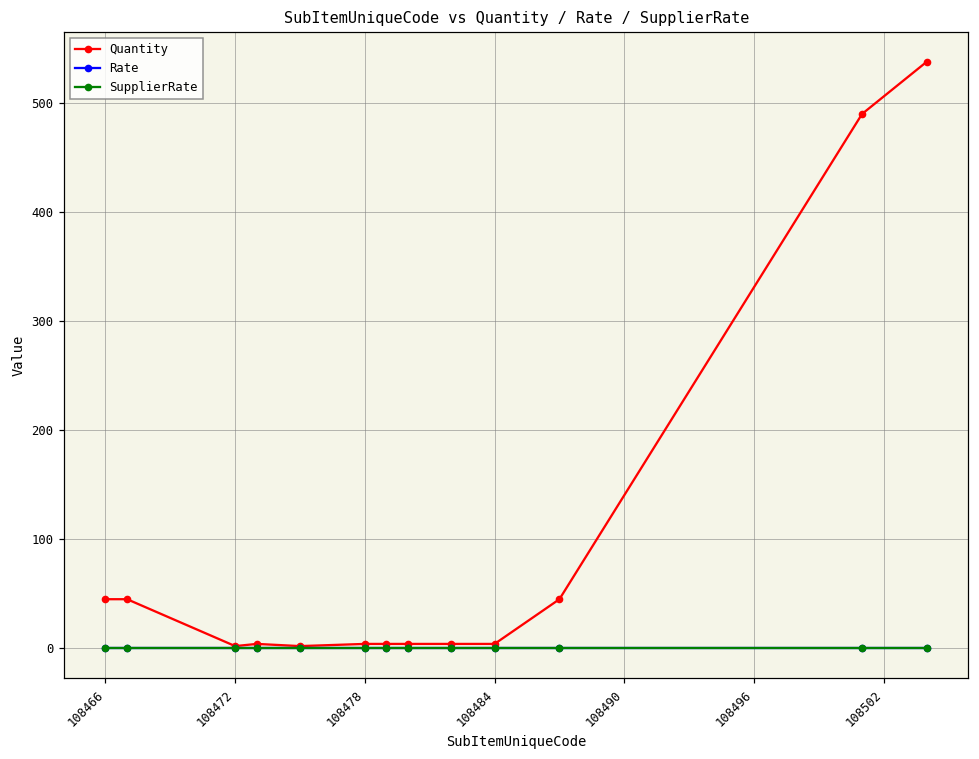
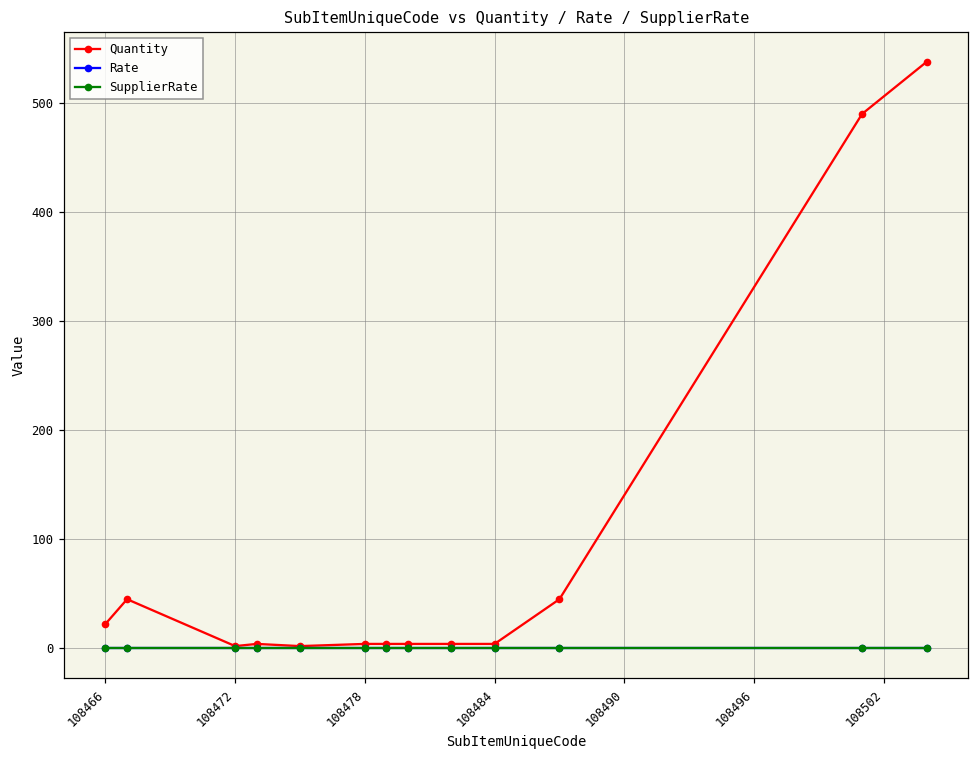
Quantity, 108466: 50 -> 20
